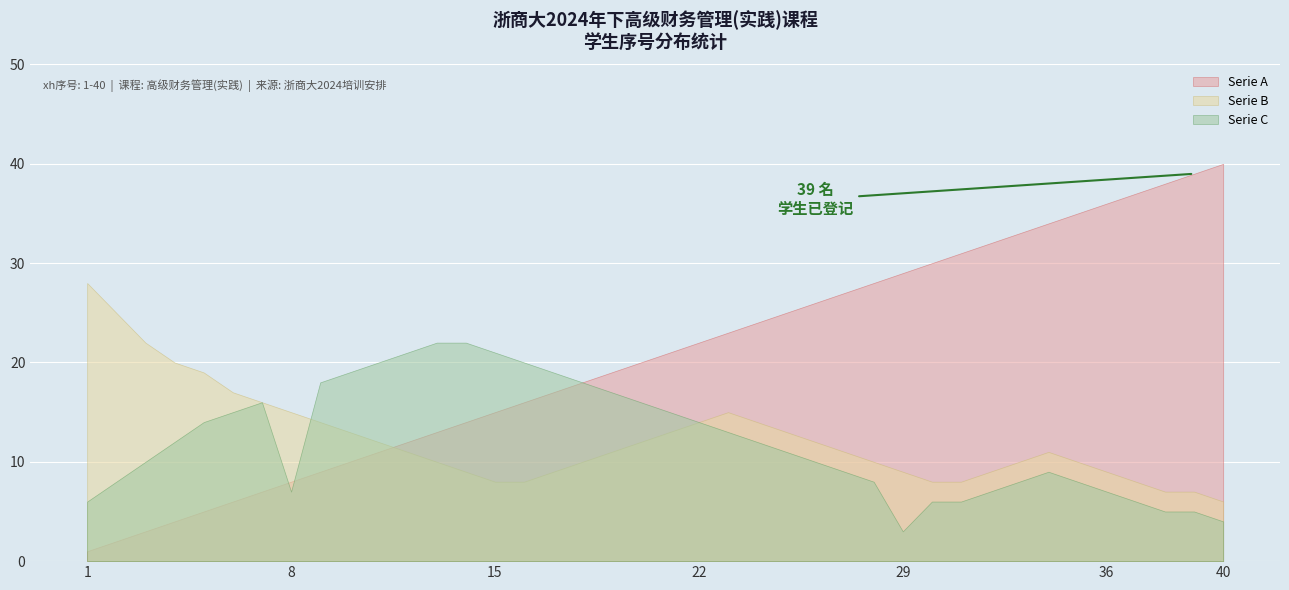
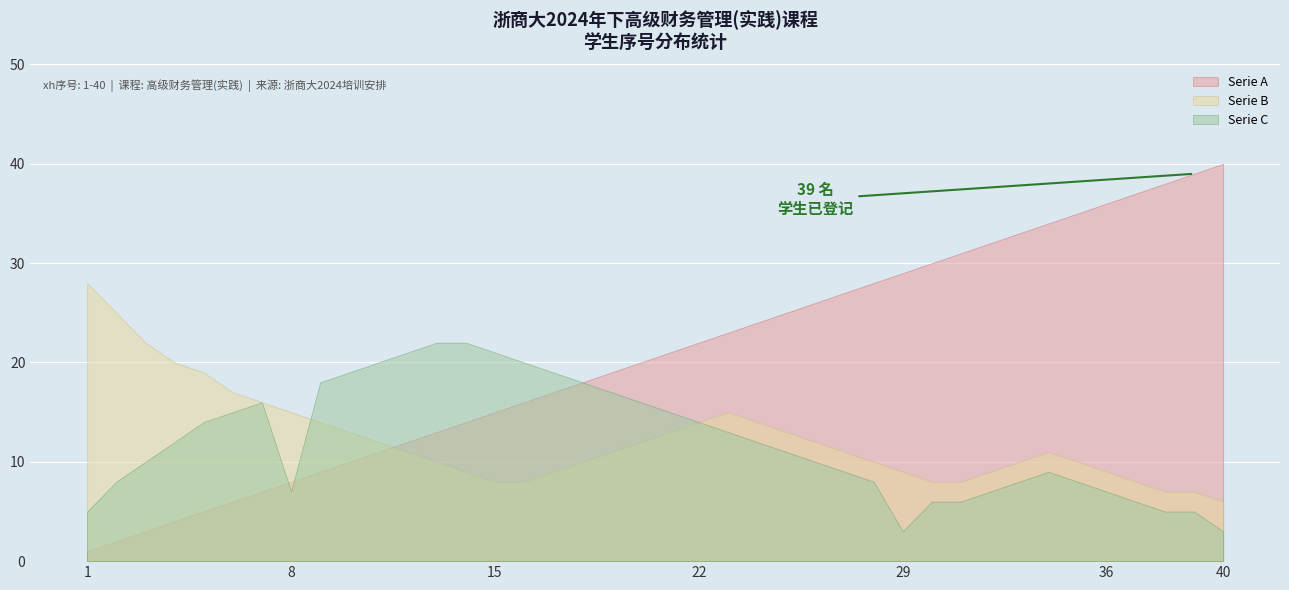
Serie C, 1: 6 -> 5
Serie C, 40: 4 -> 3
